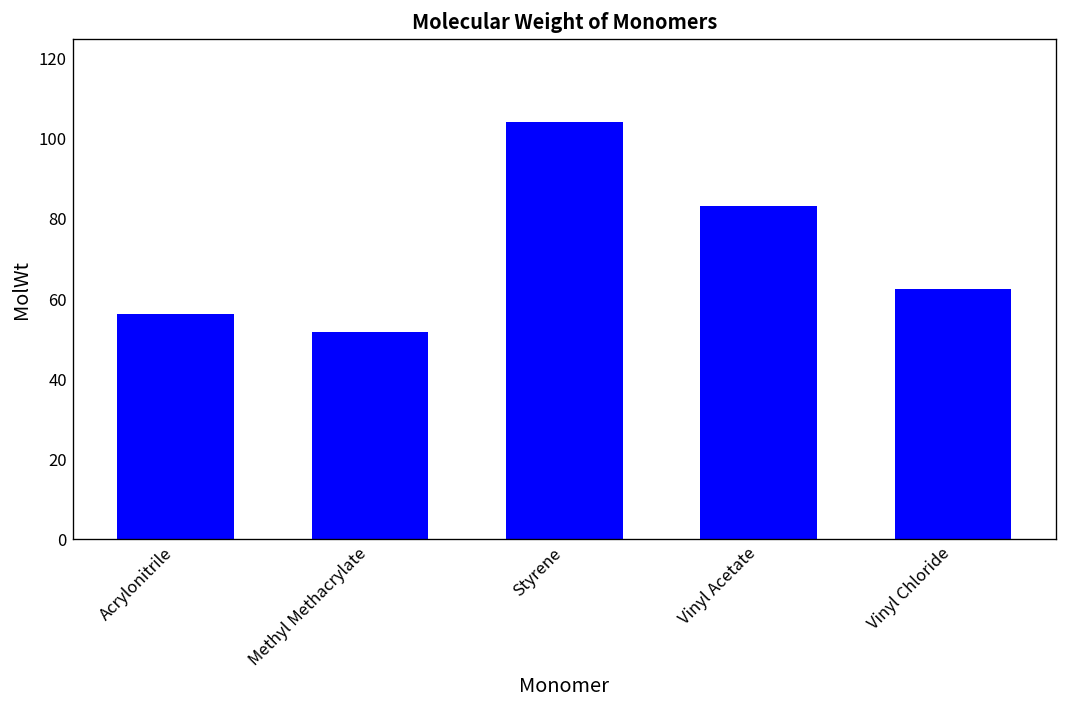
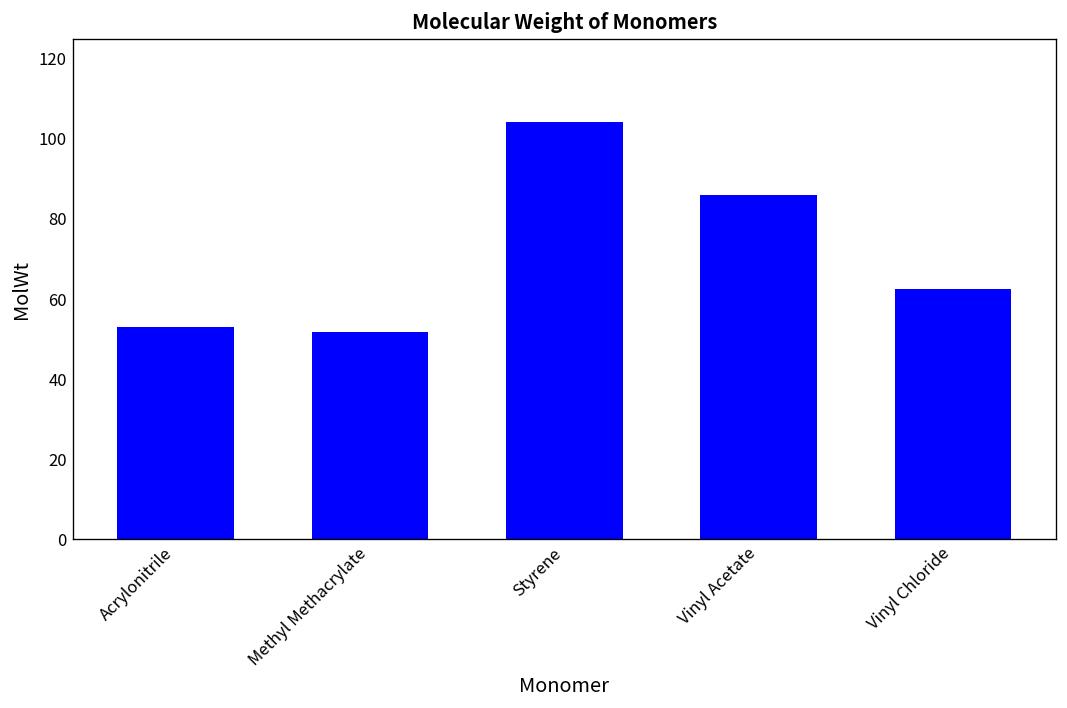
Acrylonitrile: 56 -> 53
Vinyl Acetate: 83 -> 86
